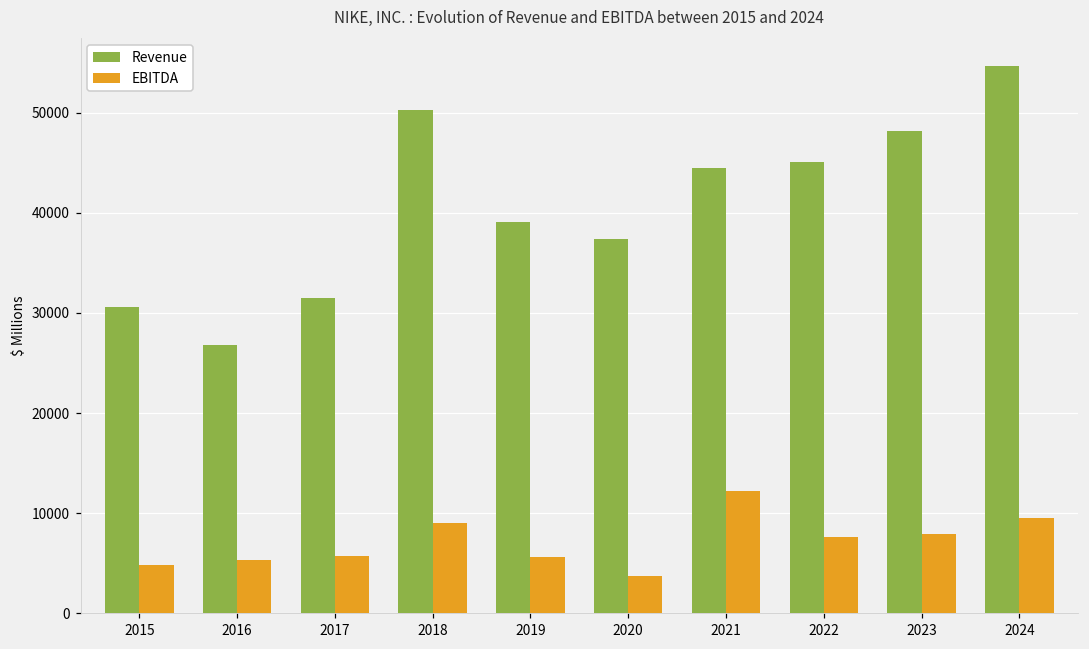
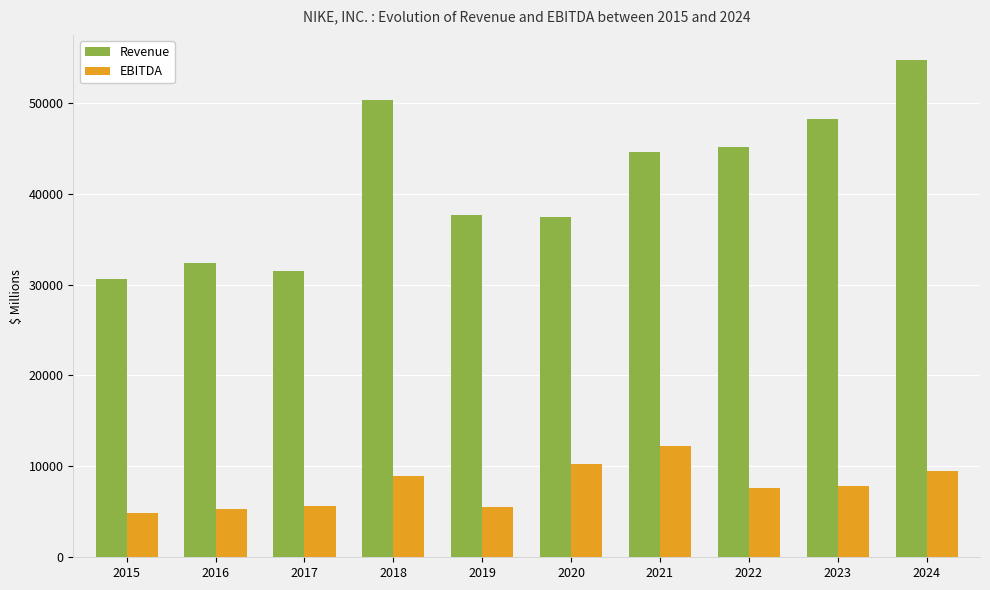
Revenue, 2016: 27000 -> 32000
Revenue, 2019: 39000 -> 38000
EBITDA, 2020: 4000 -> 10000
